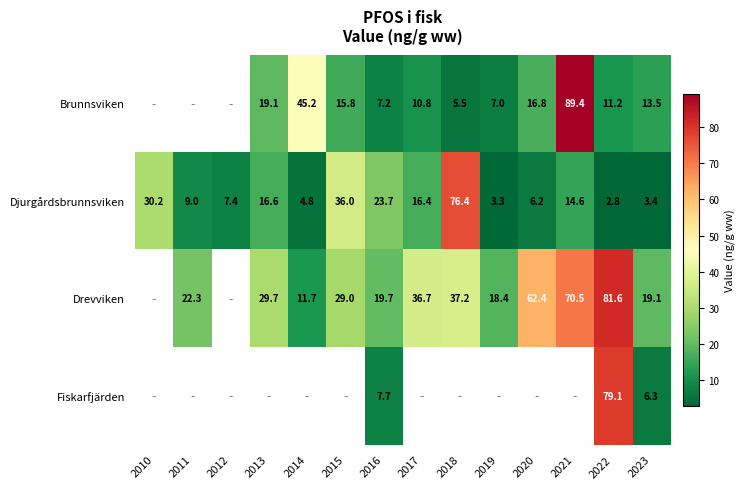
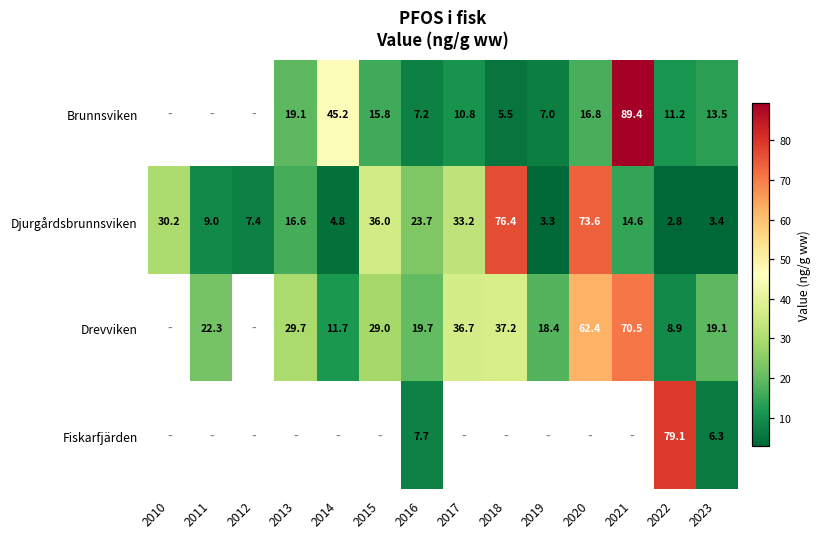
Djurgårdsbrunnsviken, 2017: 16.4 -> 33.2
Djurgårdsbrunnsviken, 2020: 6.2 -> 73.6
Drevviken, 2022: 81.6 -> 8.9
